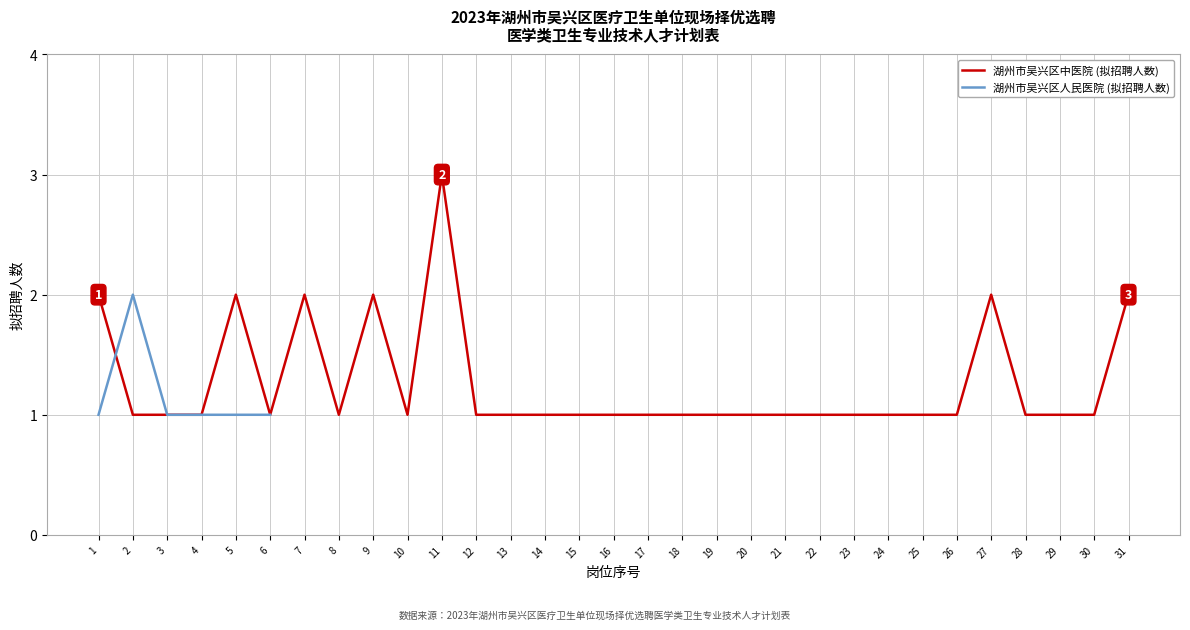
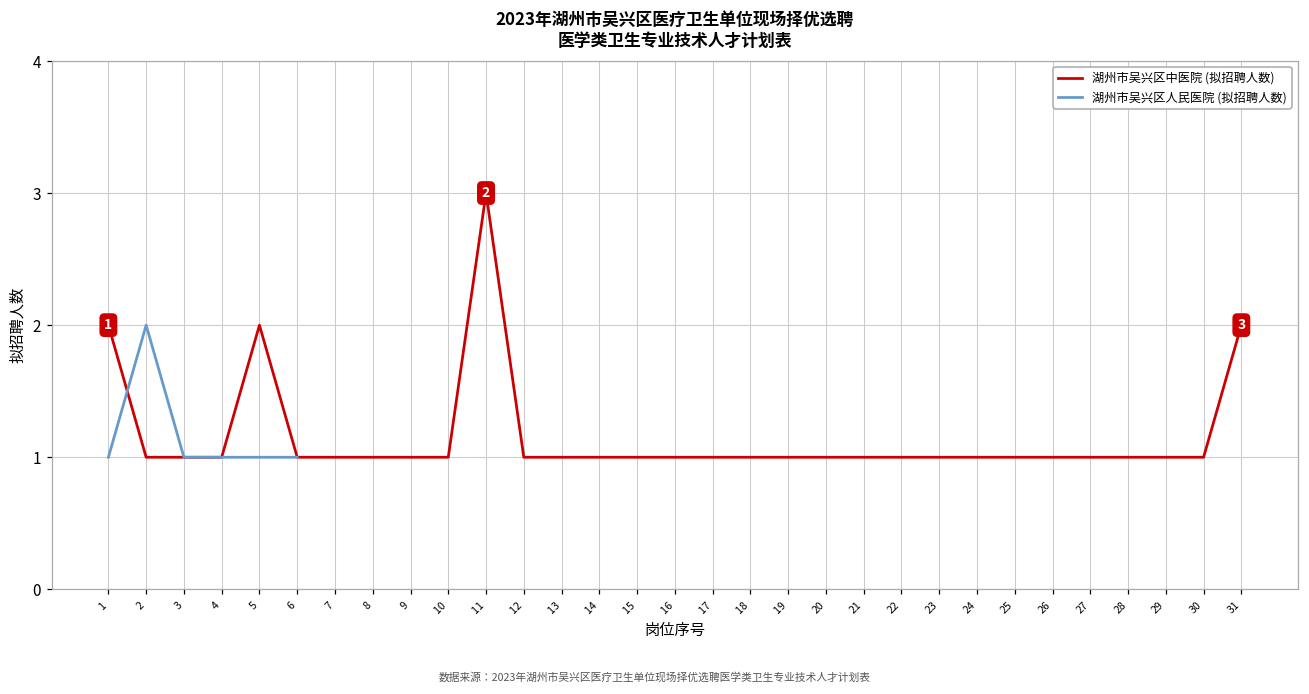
湖州市吴兴区中医院 (拟招聘人数), 7: 2 -> 1
湖州市吴兴区中医院 (拟招聘人数), 9: 2 -> 1
湖州市吴兴区中医院 (拟招聘人数), 27: 2 -> 1
